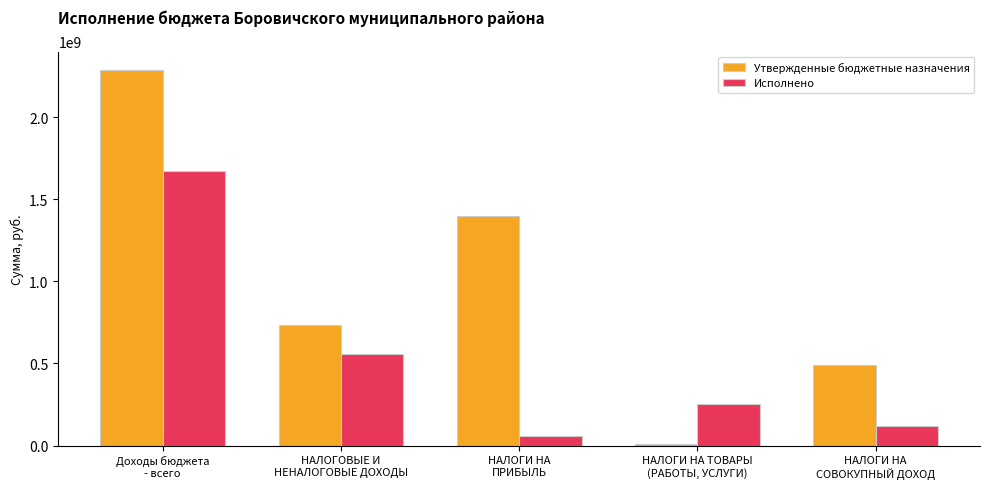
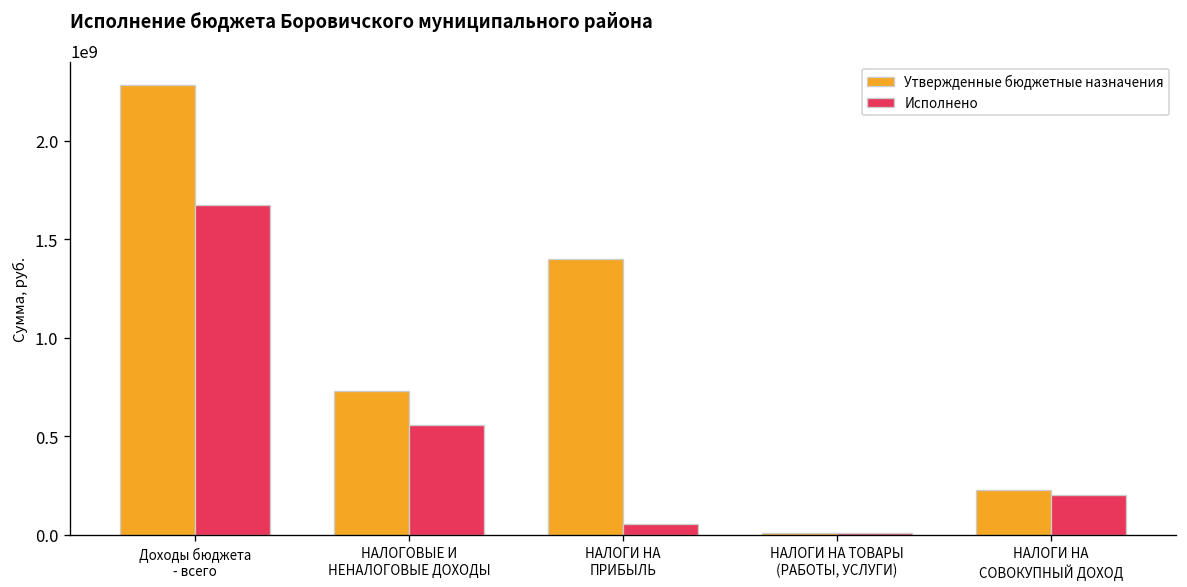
Исполнено, НАЛОГИ НА ТОВАРЫ (РАБОТЫ, УСЛУГИ): 250000000 -> 10000000
Утвержденные бюджетные назначения, НАЛОГИ НА СОВОКУПНЫЙ ДОХОД: 490000000 -> 230000000
Исполнено, НАЛОГИ НА СОВОКУПНЫЙ ДОХОД: 120000000 -> 200000000
